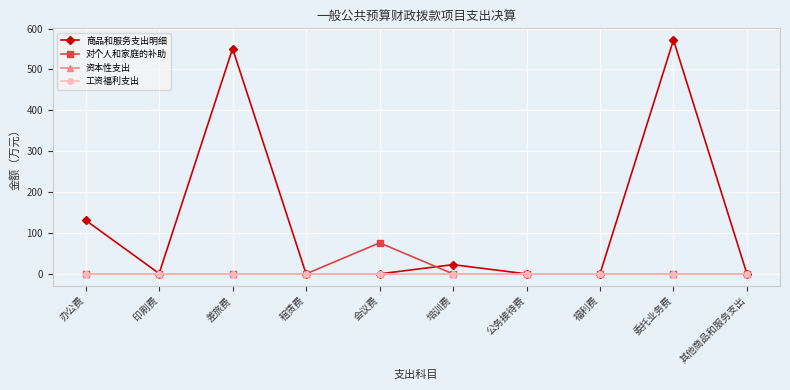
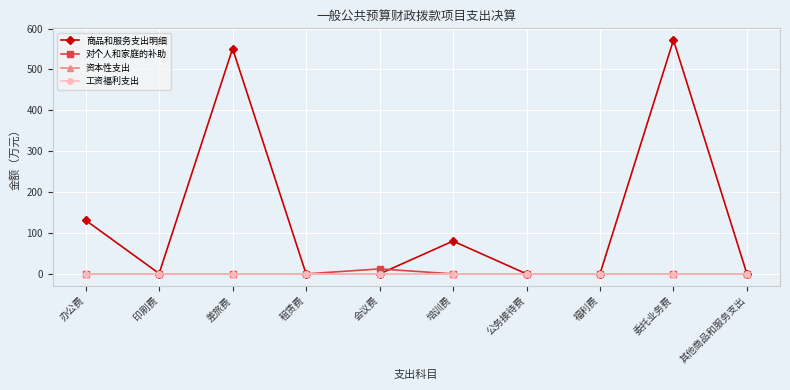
对个人和家庭的补助, 会议费: 80 -> 10
商品和服务支出明细, 培训费: 20 -> 80
